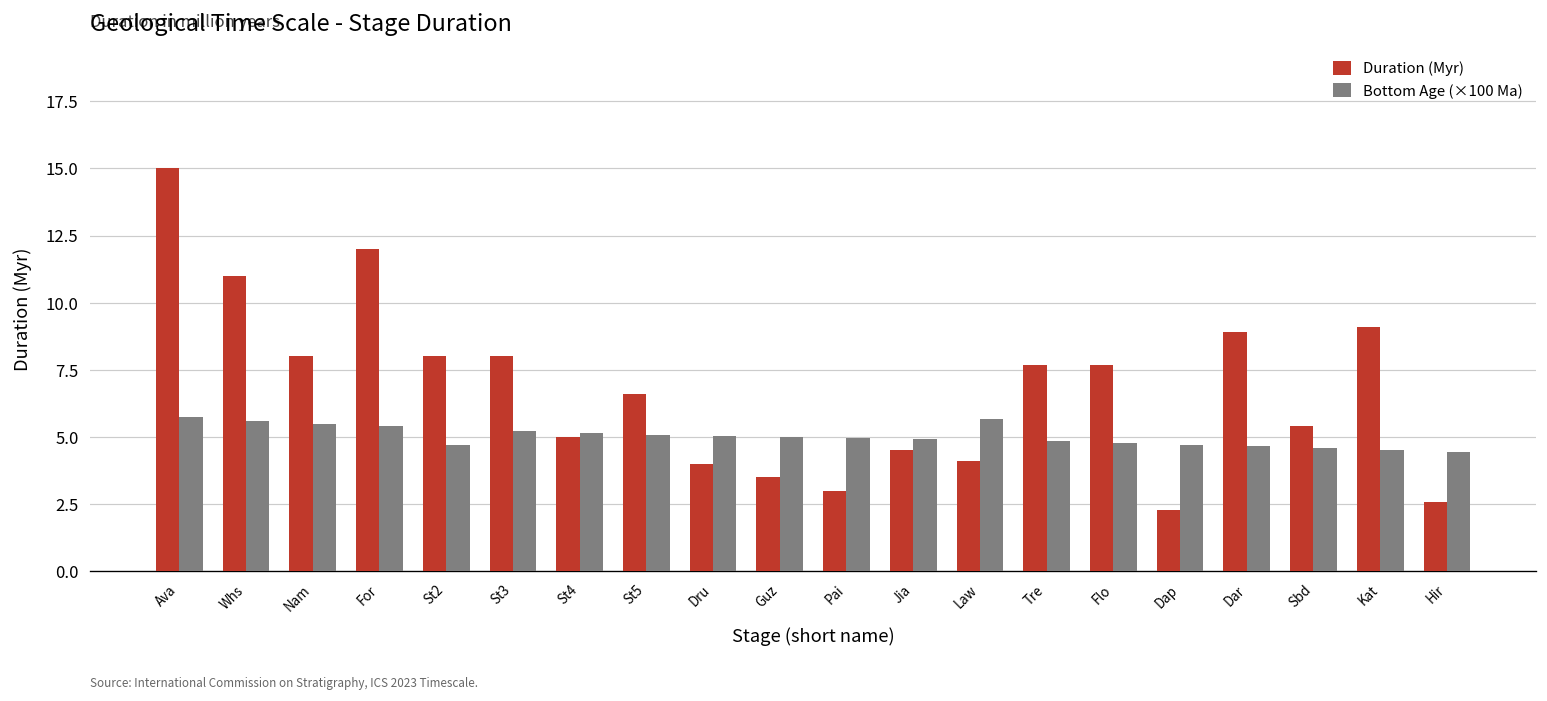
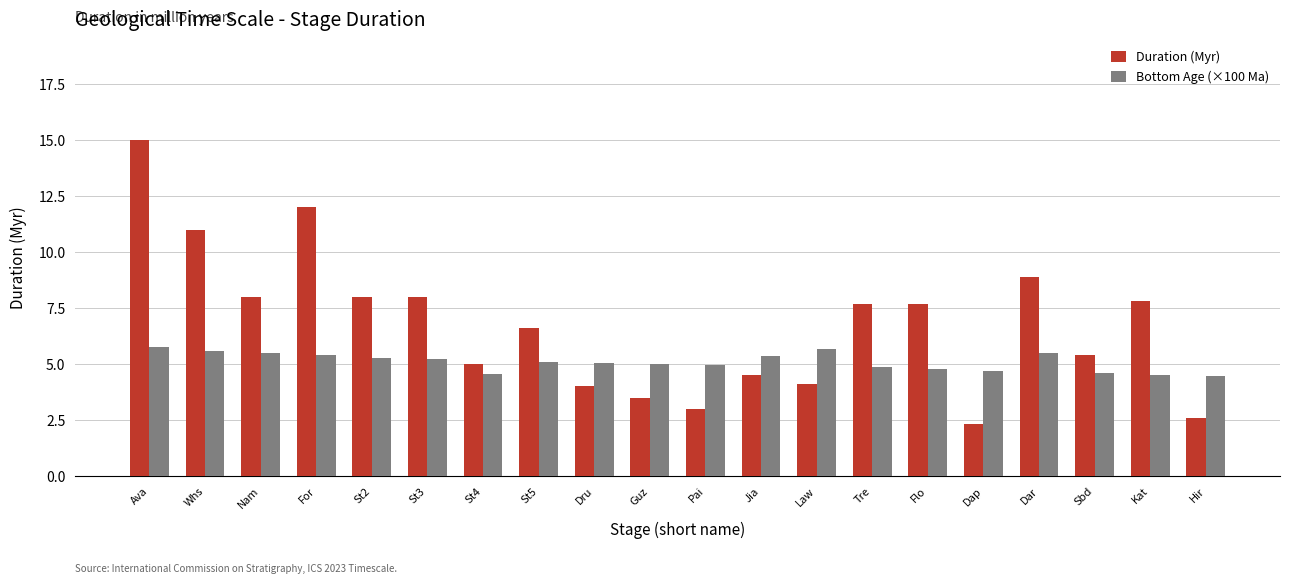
Bottom Age (×100 Ma), St2: 4.7 -> 5.3
Bottom Age (×100 Ma), St4: 5.1 -> 4.5
Bottom Age (×100 Ma), Jia: 4.9 -> 5.4
Bottom Age (×100 Ma), Dar: 4.7 -> 5.5
Duration (Myr), Kat: 9.1 -> 7.8
